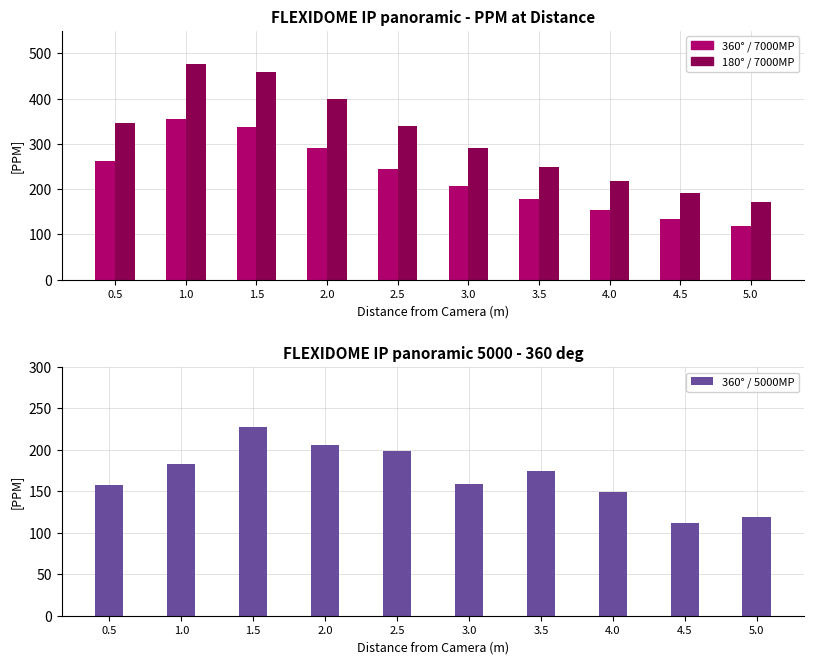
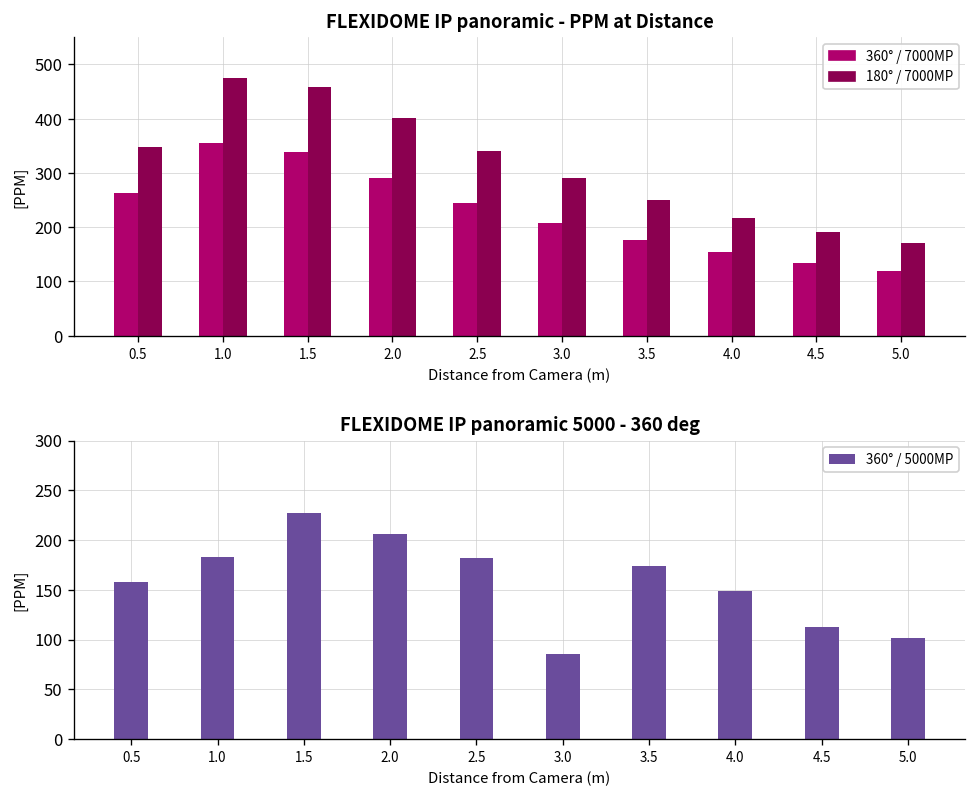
FLEXIDOME IP panoramic 5000 - 360 deg, 2.5: 200 -> 180
FLEXIDOME IP panoramic 5000 - 360 deg, 3.0: 160 -> 90
FLEXIDOME IP panoramic 5000 - 360 deg, 5.0: 120 -> 100
